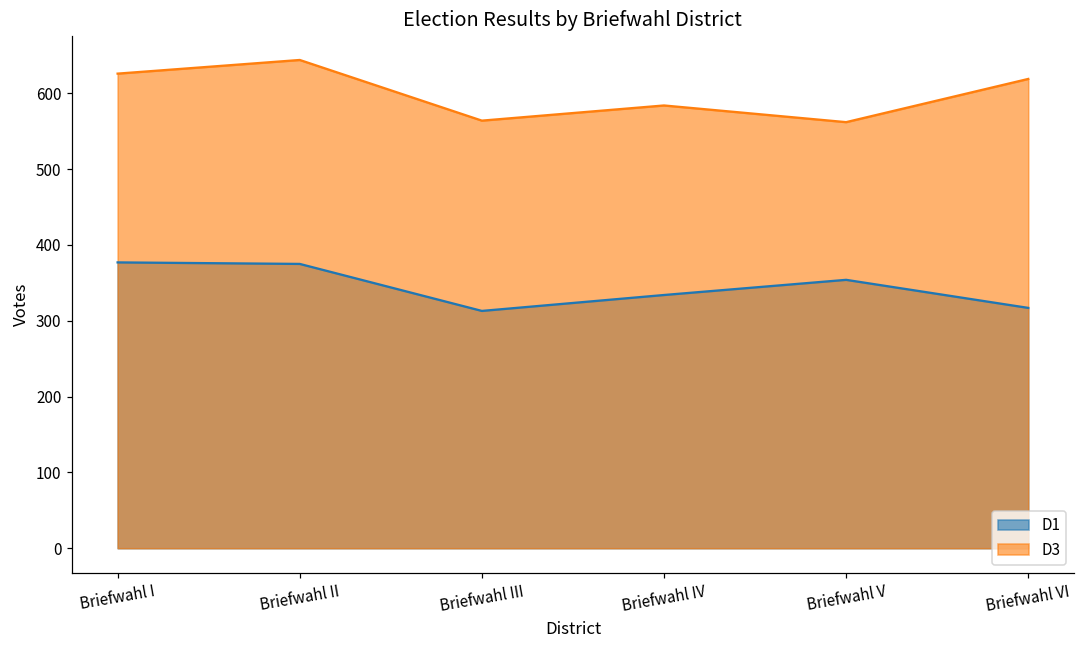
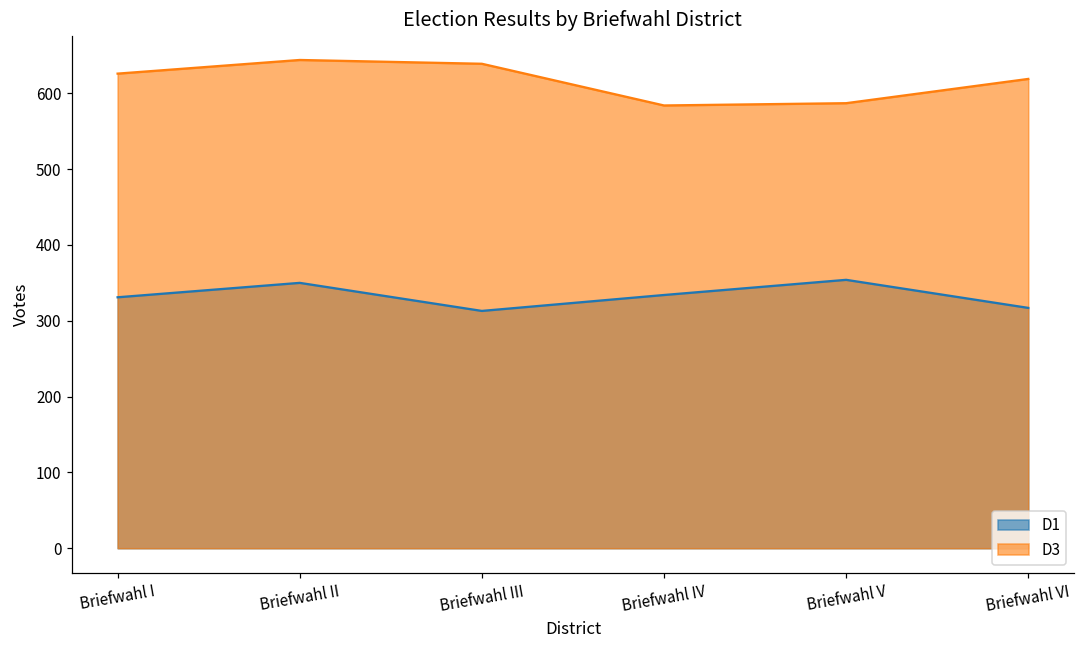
D1, Briefwahl I: 380 -> 330
D1, Briefwahl II: 380 -> 350
D3, Briefwahl III: 560 -> 640
D3, Briefwahl V: 560 -> 590
